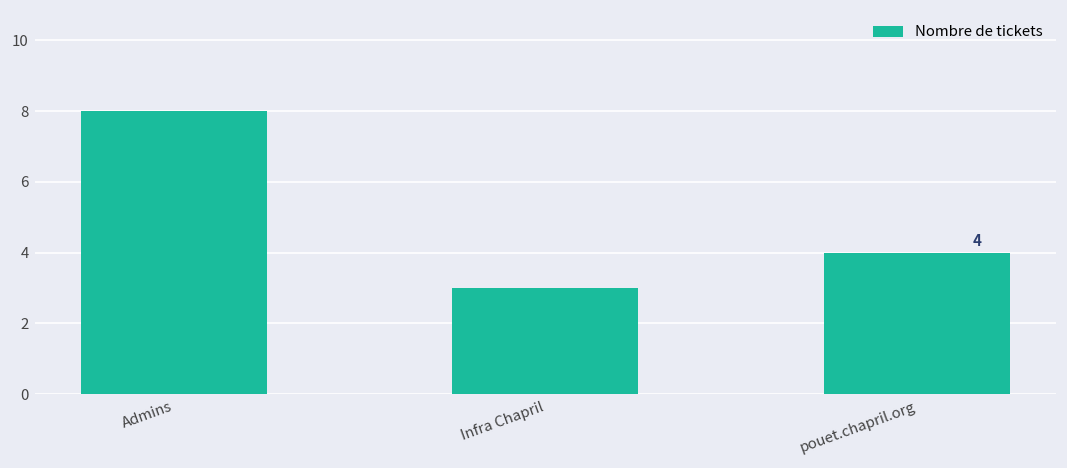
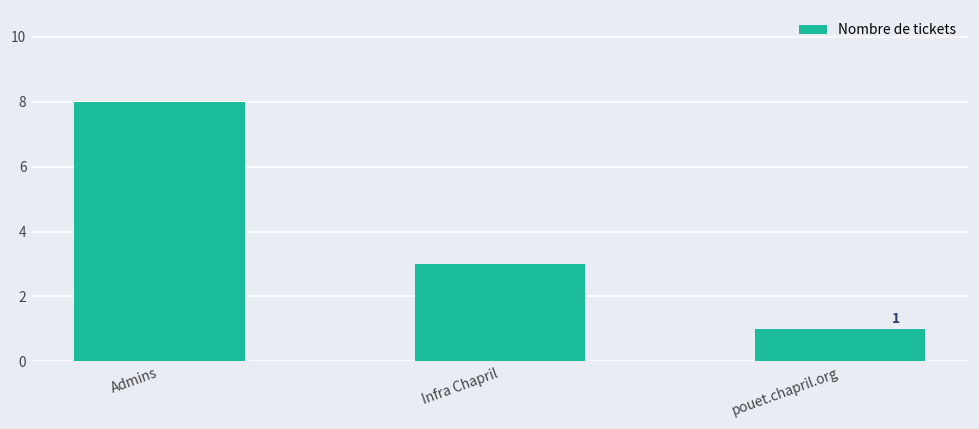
pouet.chapril.org: 4 -> 1
